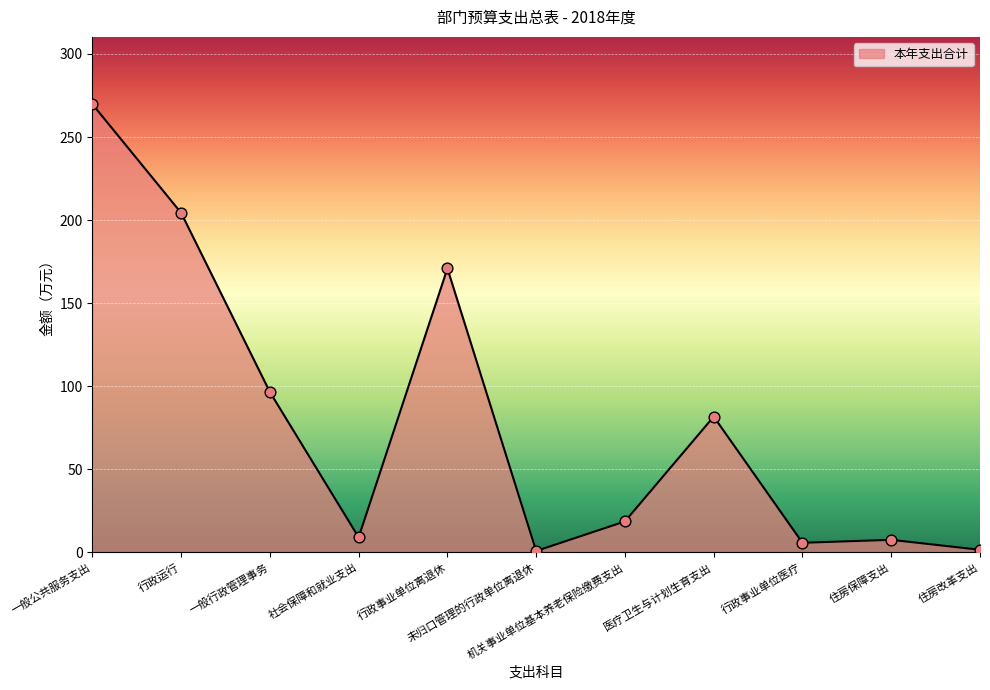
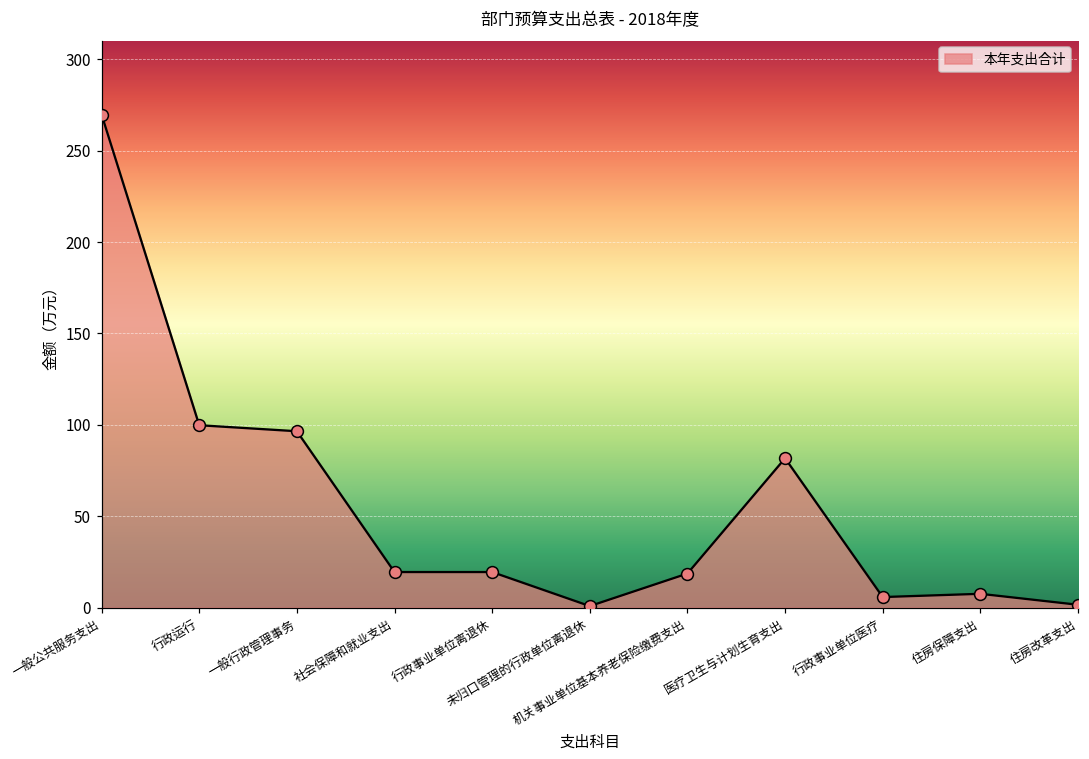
行政运行: 204 -> 100
社会保障和就业支出: 9 -> 19
行政事业单位离退休: 171 -> 19
